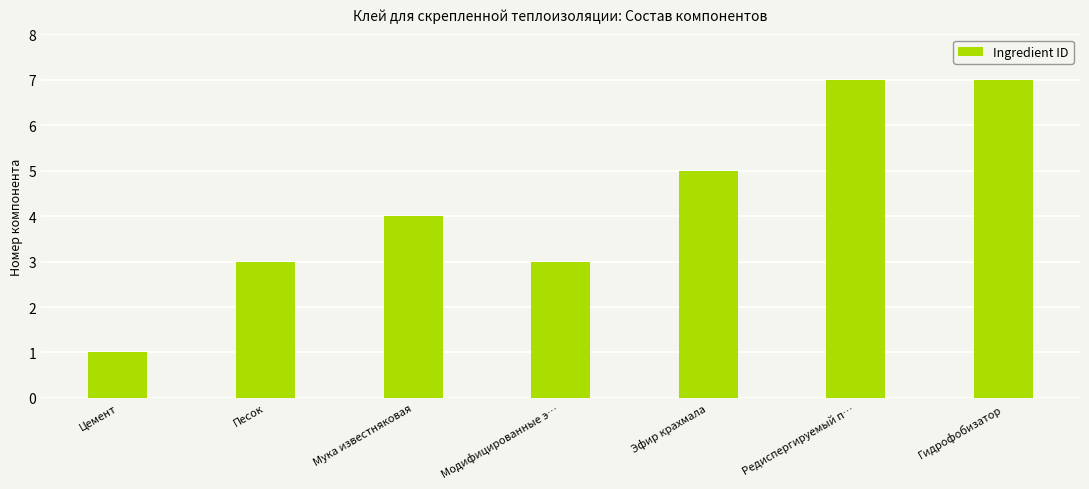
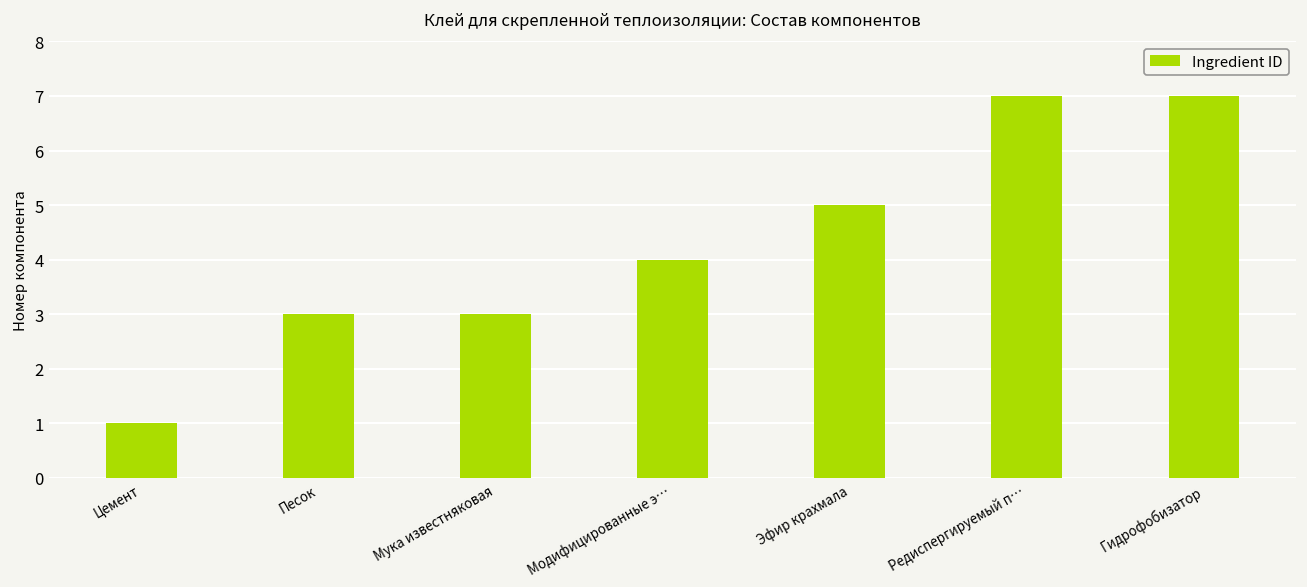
Мука известняковая: 4 -> 3
Модифицированные э…: 3 -> 4
